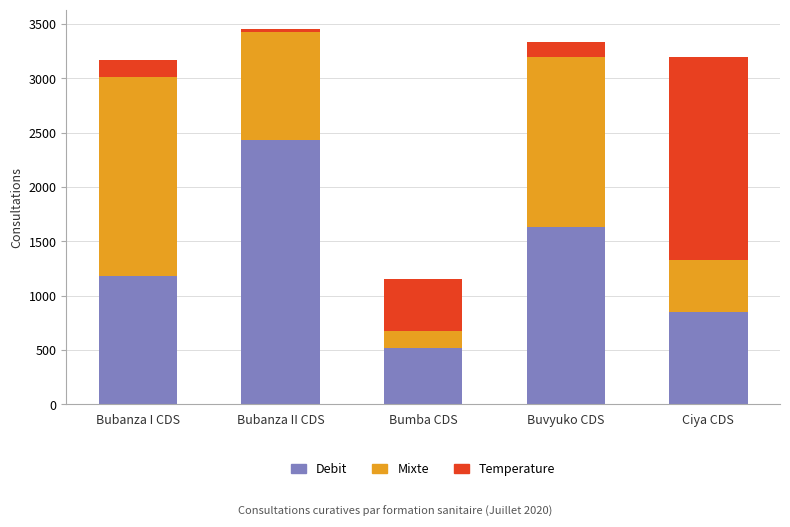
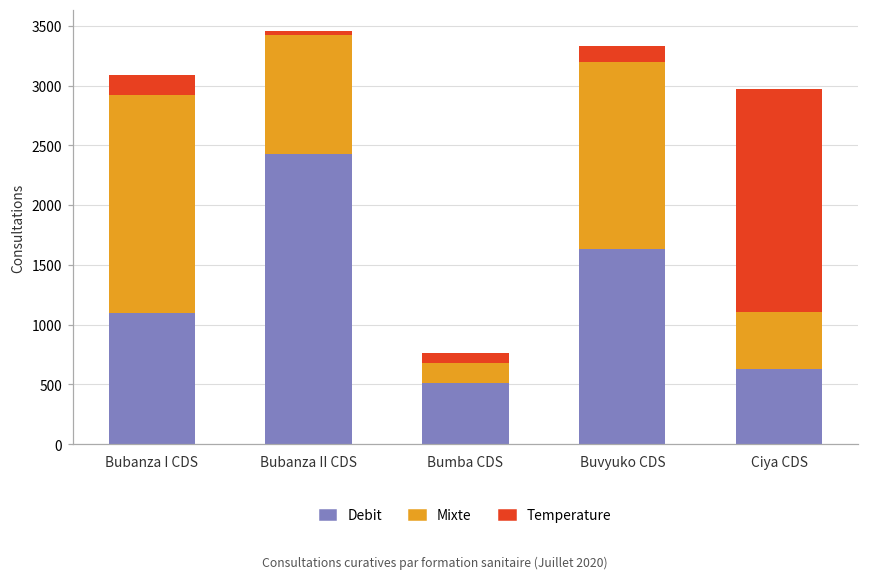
Debit, Bubanza I CDS: 1180 -> 1100
Temperature, Bumba CDS: 480 -> 80
Debit, Ciya CDS: 850 -> 630
